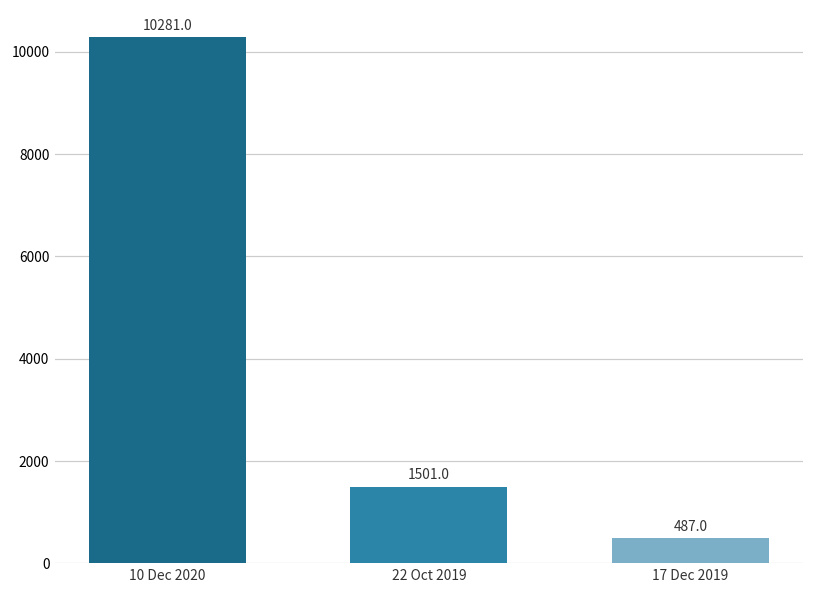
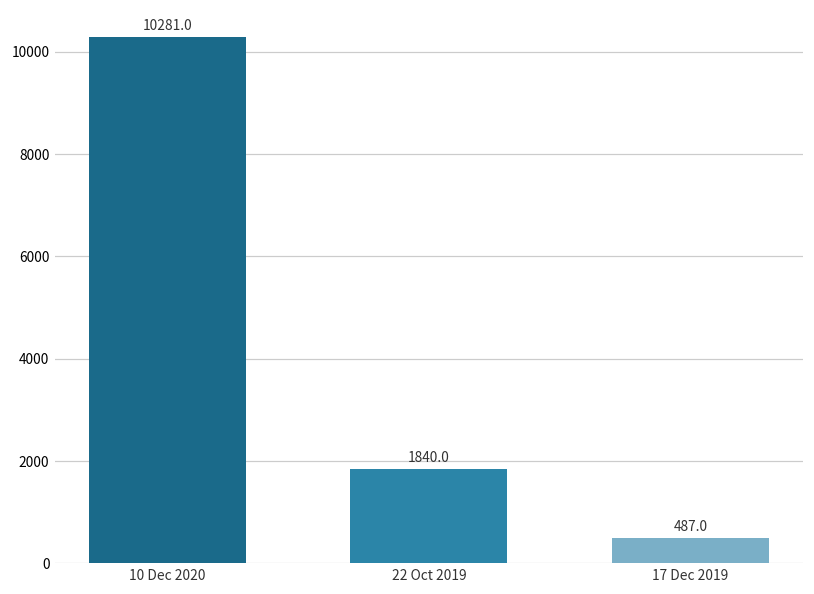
22 Oct 2019: 1501.0 -> 1840.0
